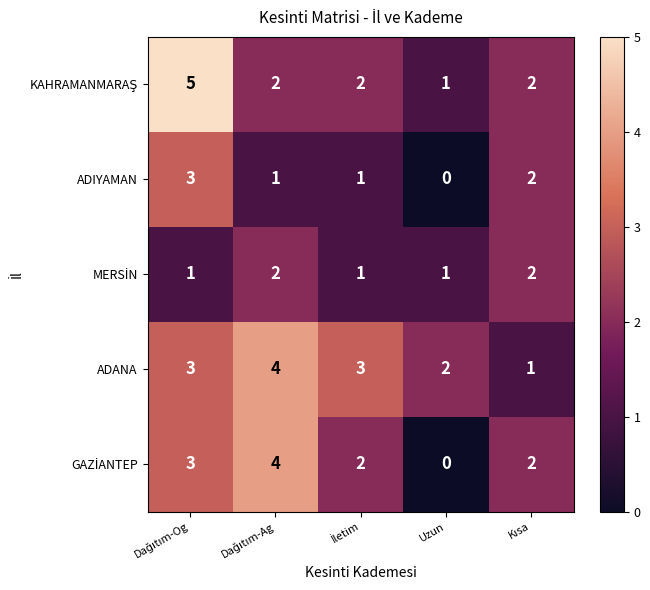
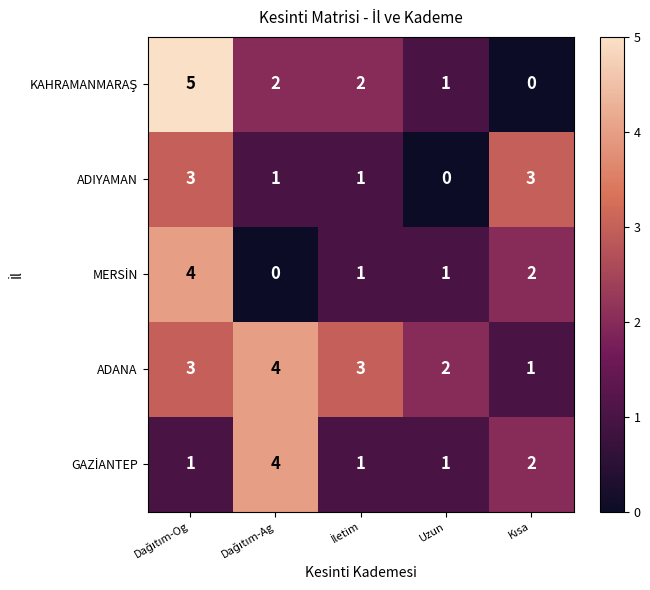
KAHRAMANMARAŞ, Kısa: 2 -> 0
ADIYAMAN, Kısa: 2 -> 3
MERSİN, Dağıtım-Og: 1 -> 4
MERSİN, Dağıtım-Ag: 2 -> 0
GAZİANTEP, Dağıtım-Og: 3 -> 1
GAZİANTEP, İletim: 2 -> 1
GAZİANTEP, Uzun: 0 -> 1
